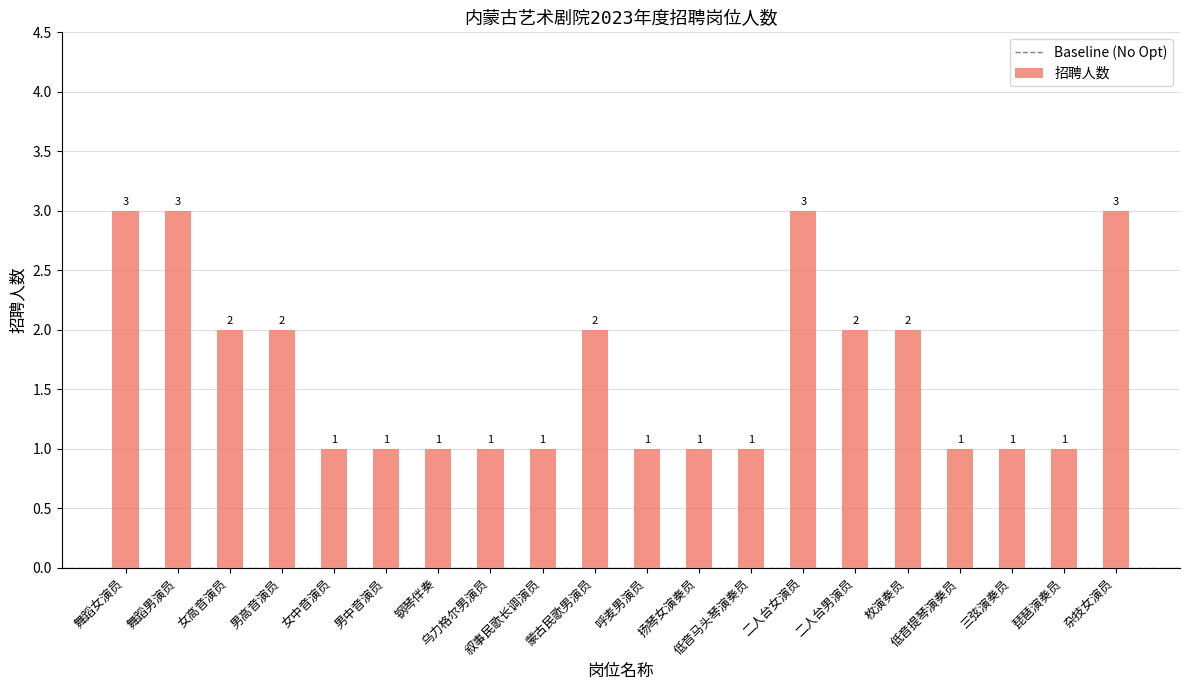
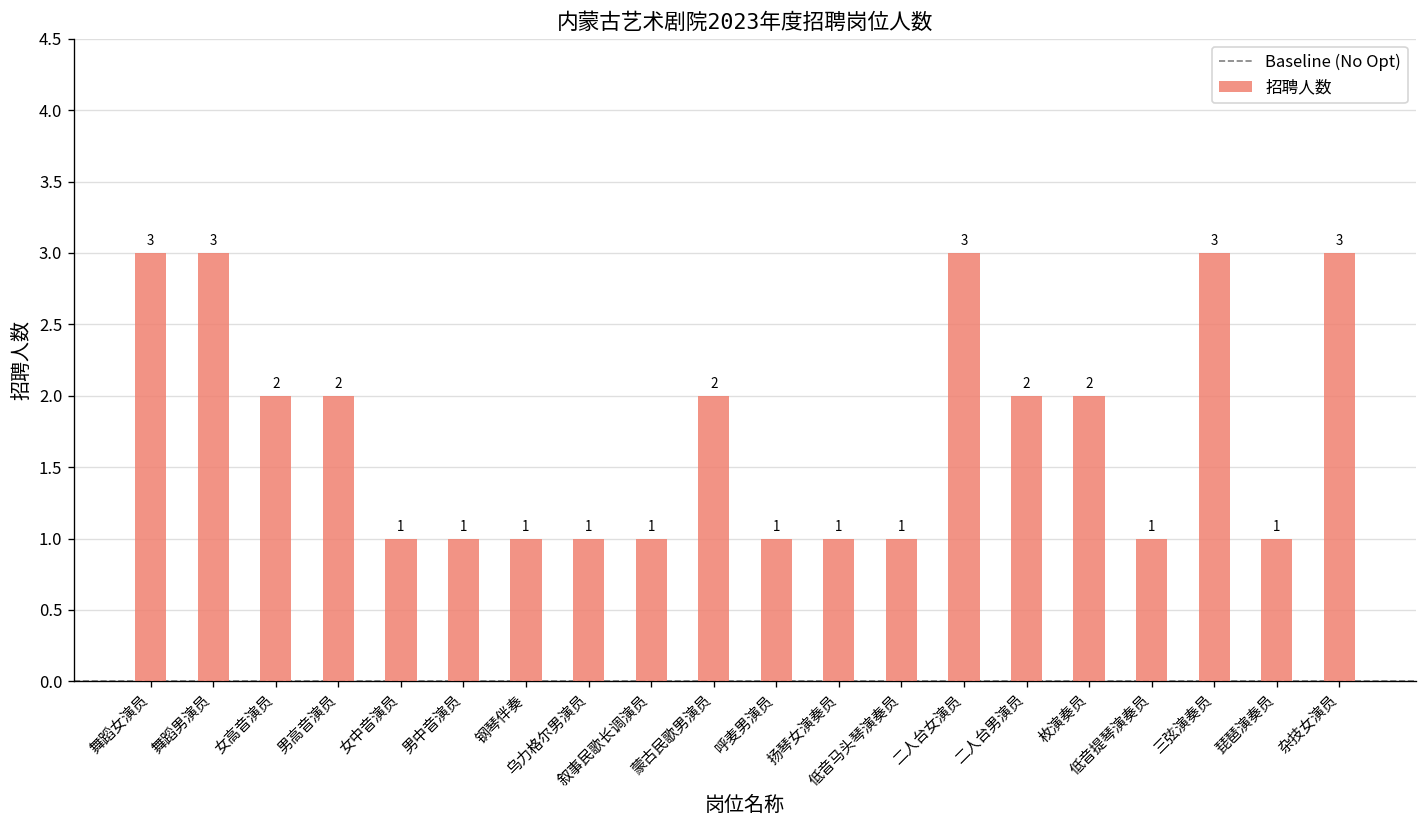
三弦演奏员: 1 -> 3
